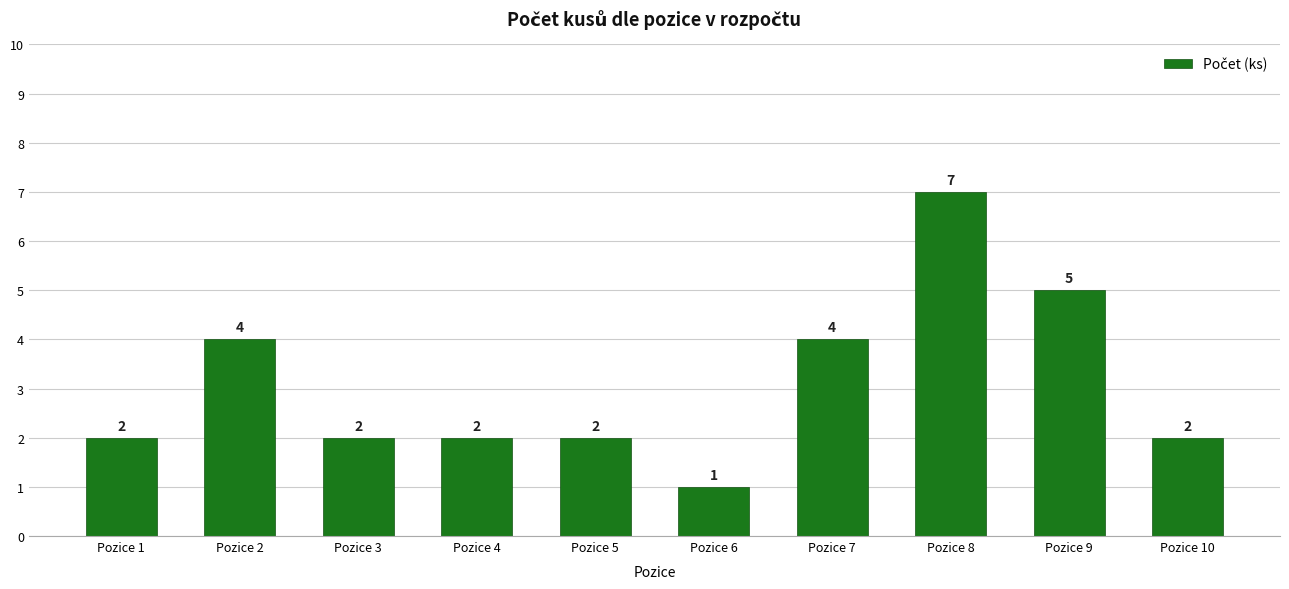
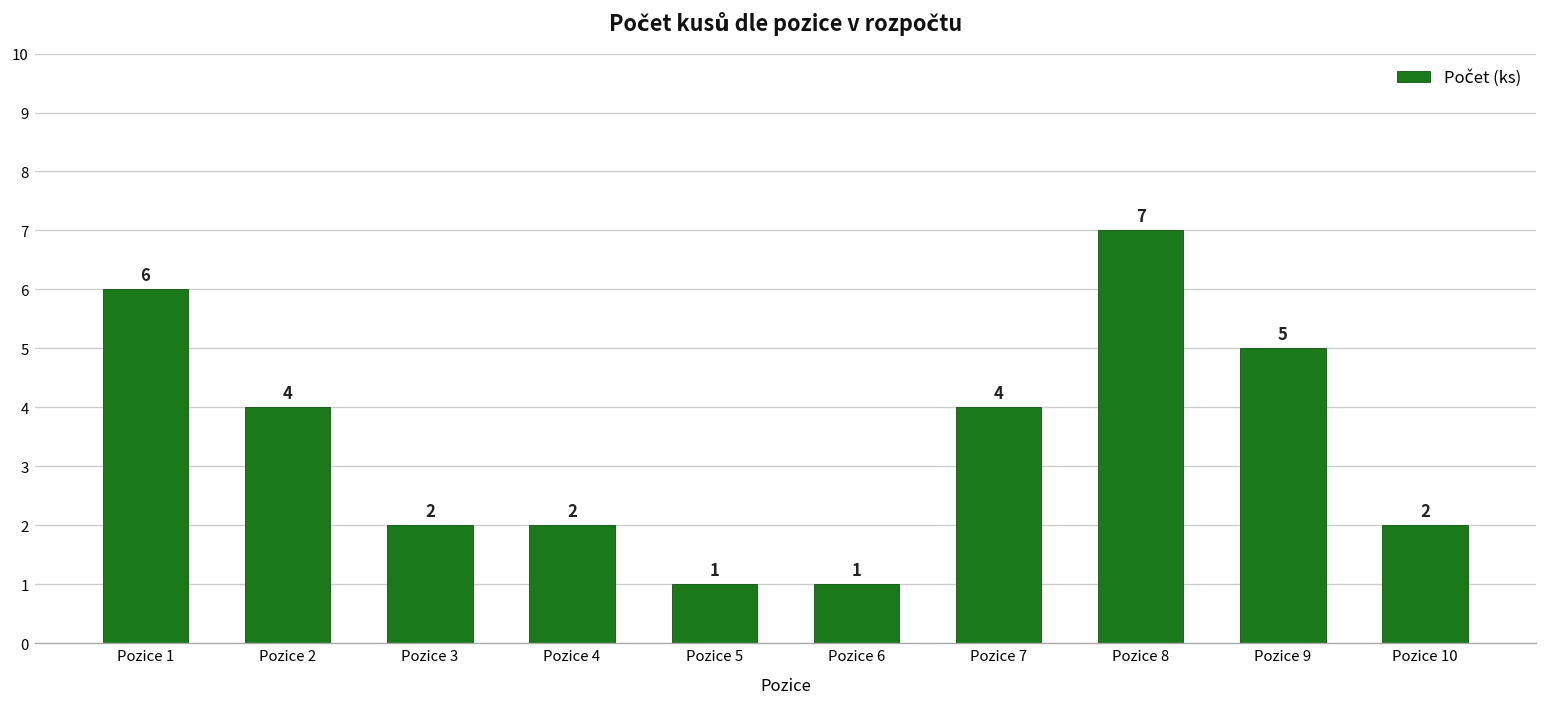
Pozice 1: 2 -> 6
Pozice 5: 2 -> 1
